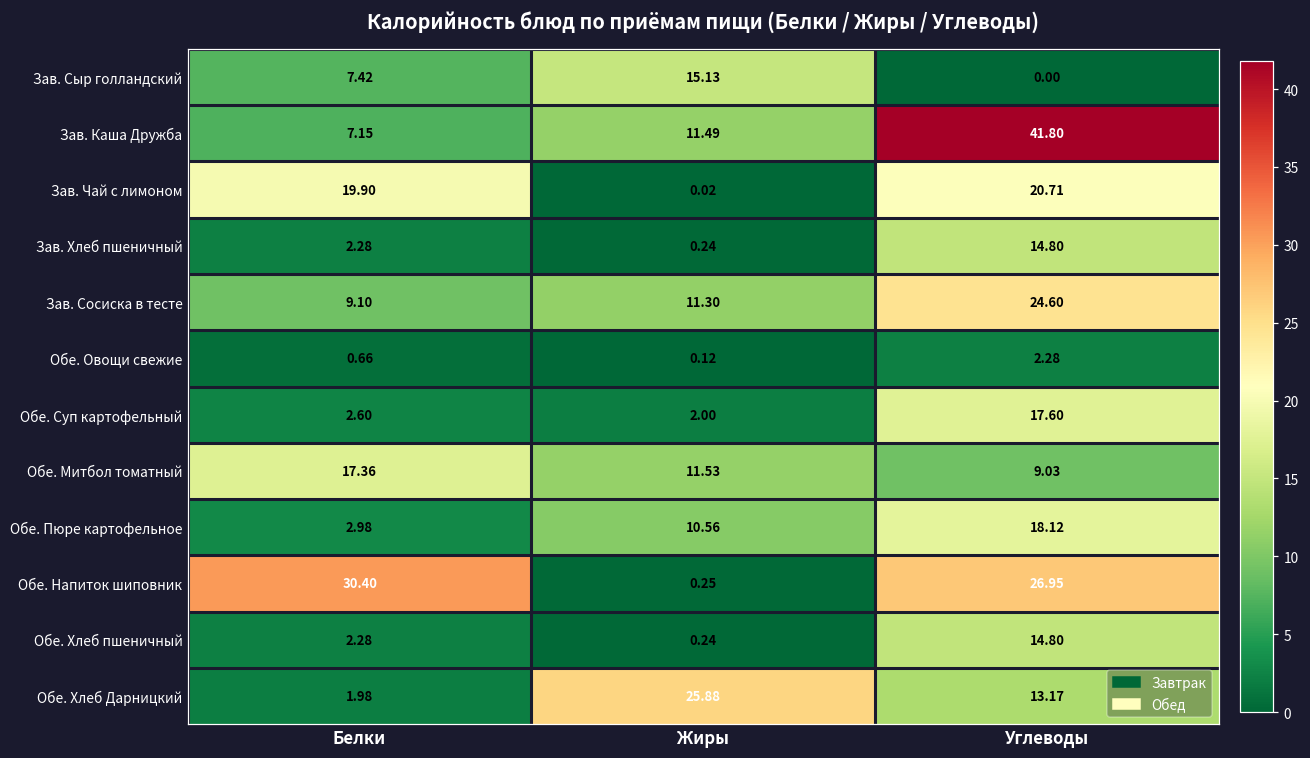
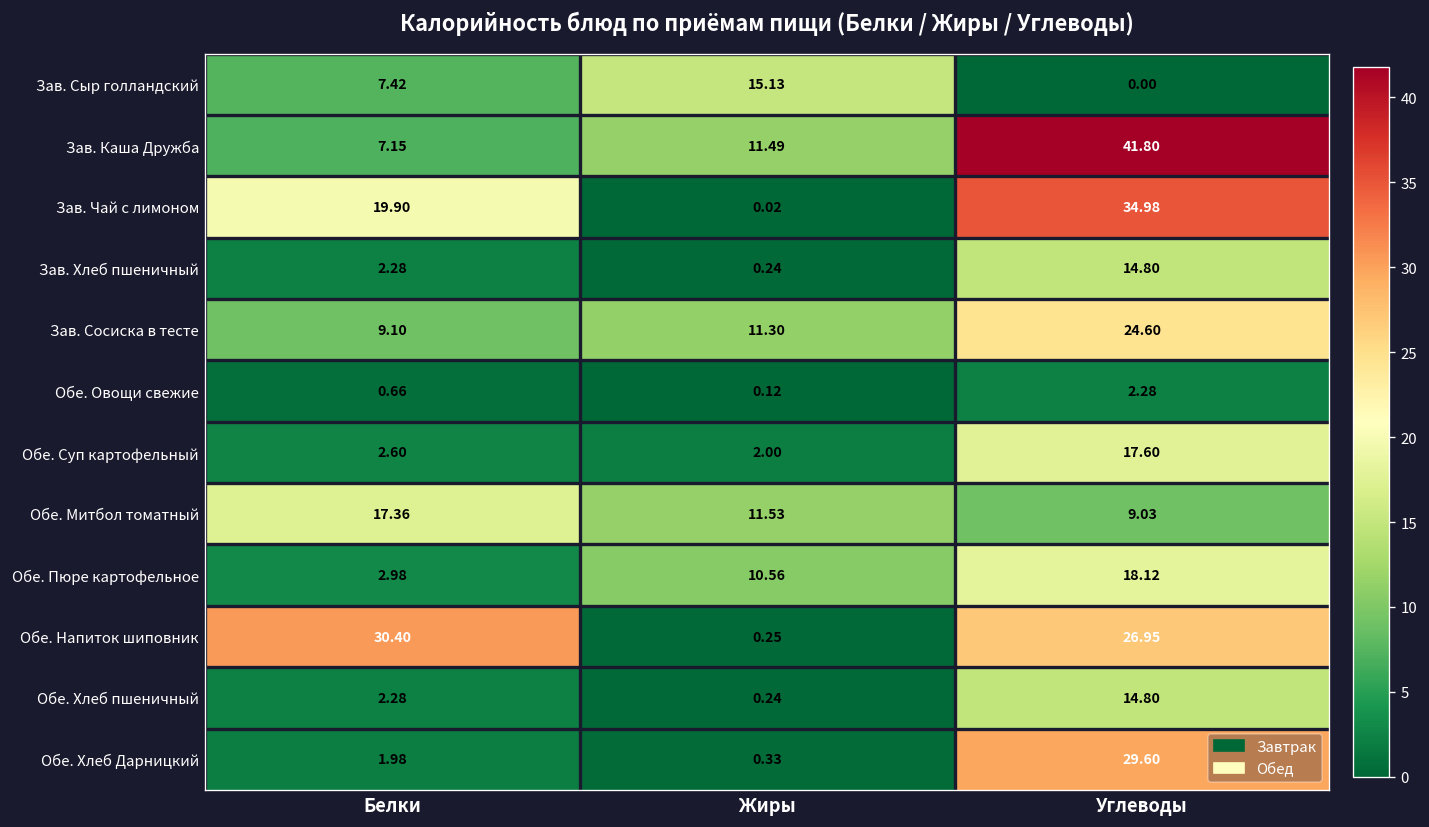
Зав. Чай с лимоном, Углеводы: 20.71 -> 34.98
Обе. Хлеб Дарницкий, Жиры: 25.88 -> 0.33
Обе. Хлеб Дарницкий, Углеводы: 13.17 -> 29.60
